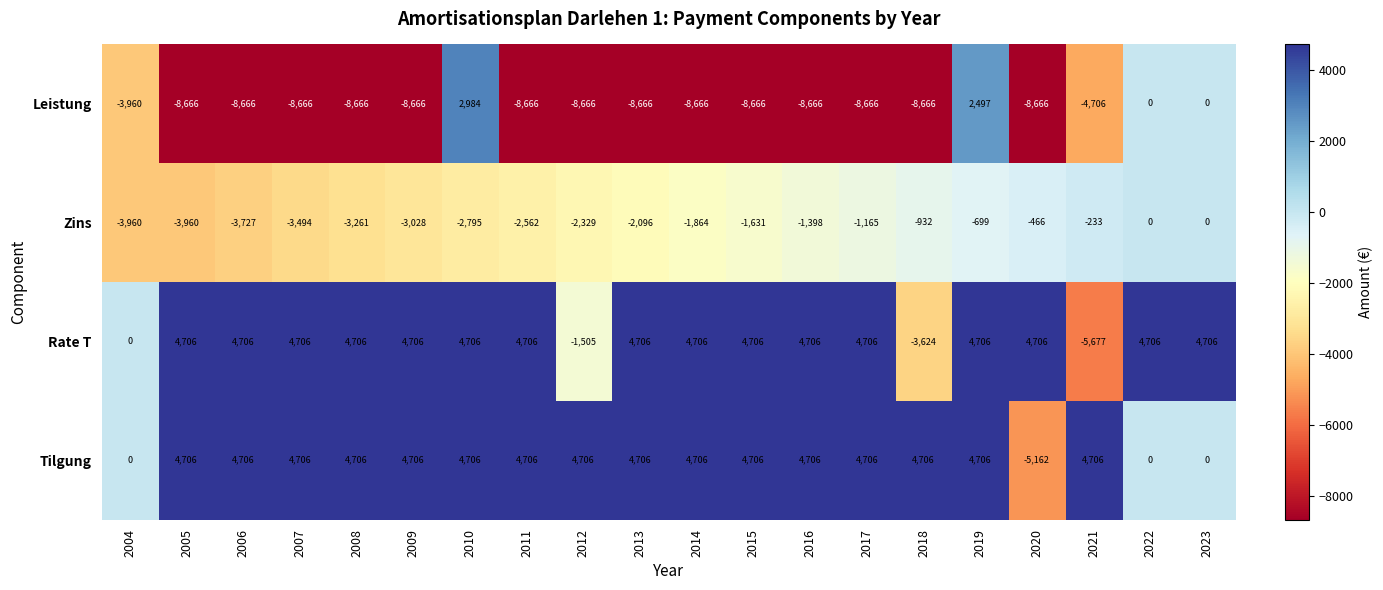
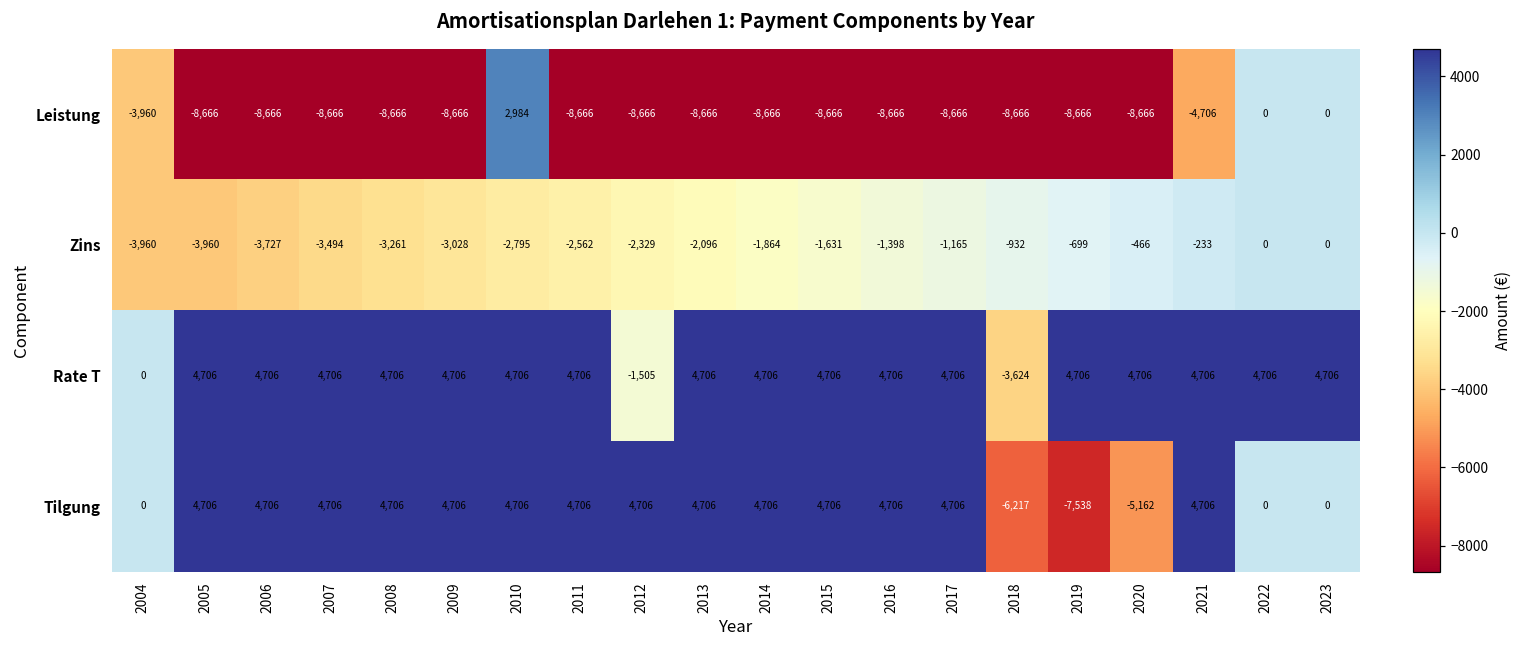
Leistung, 2019: 2,497 -> -8,666
Rate T, 2021: -5,677 -> 4,706
Tilgung, 2018: 4,706 -> -6,217
Tilgung, 2019: 4,706 -> -7,538
